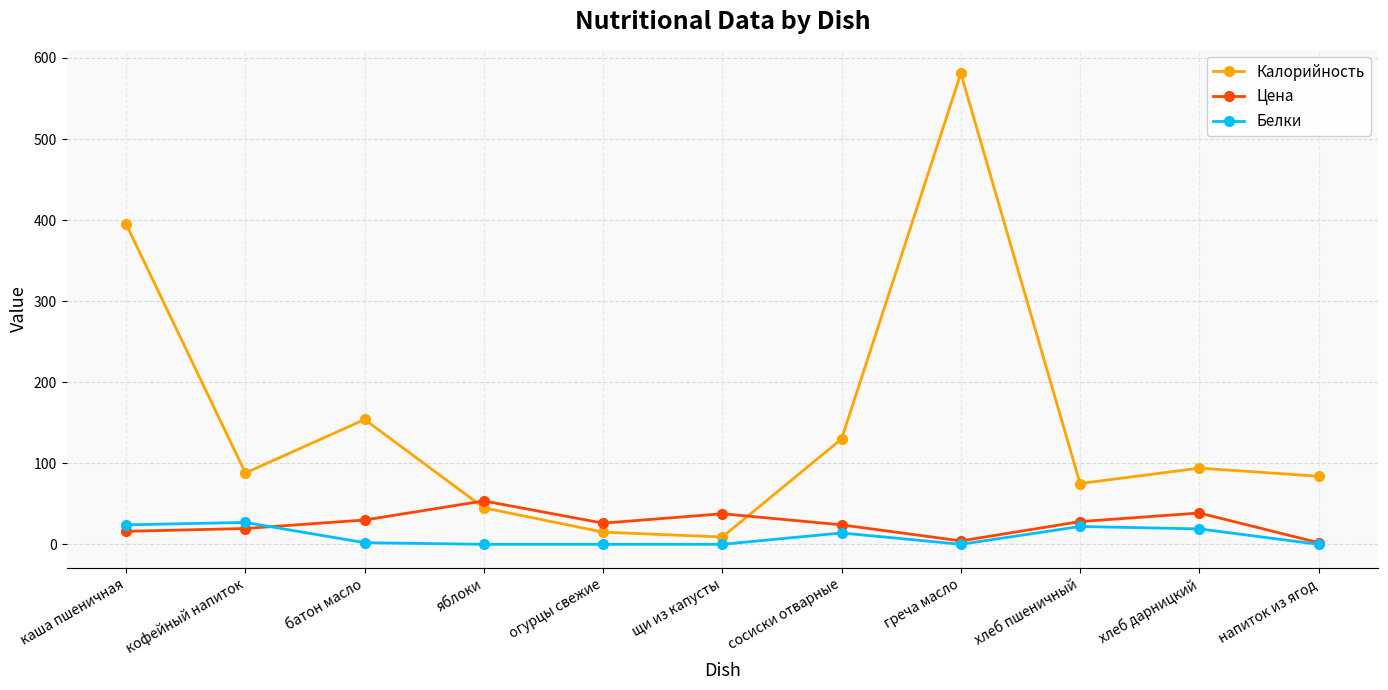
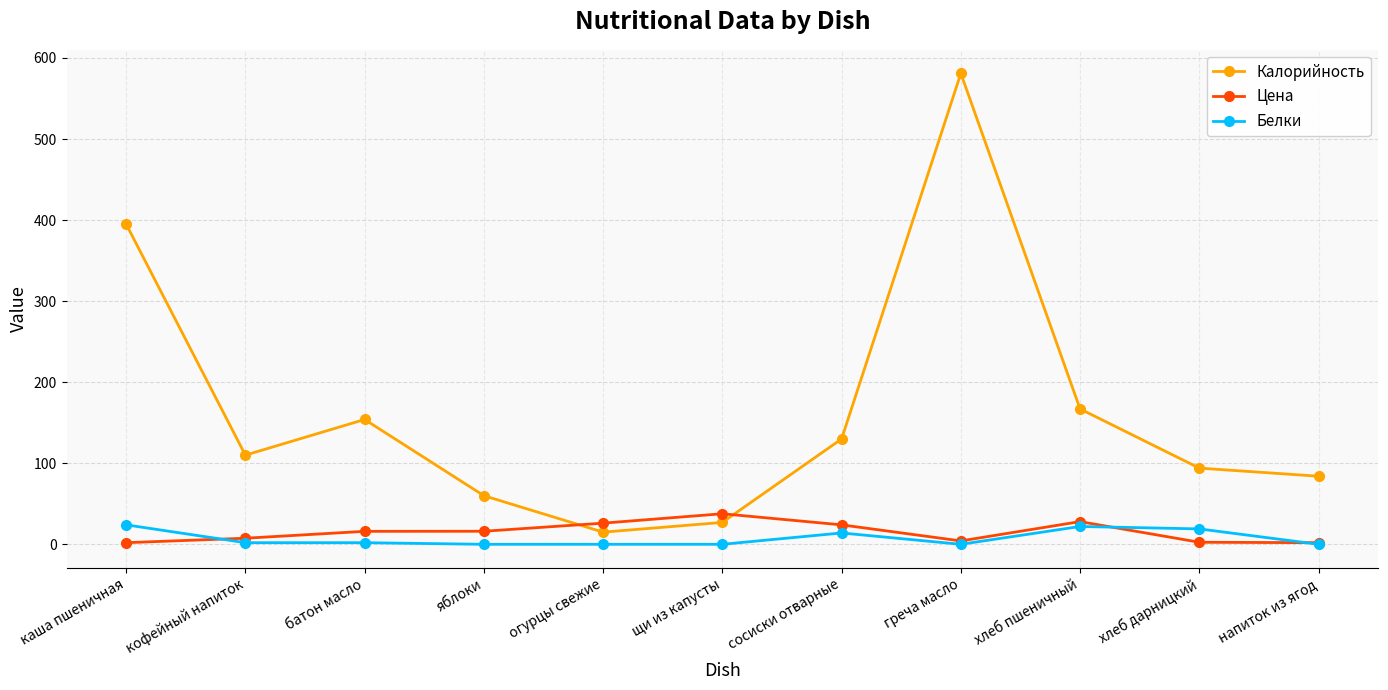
Цена, каша пшеничная: 20 -> 0
Калорийность, кофейный напиток: 90 -> 110
Цена, кофейный напиток: 20 -> 10
Белки, кофейный напиток: 30 -> 0
Цена, батон масло: 30 -> 20
Калорийность, яблоки: 50 -> 60
Цена, яблоки: 50 -> 20
Калорийность, щи из капусты: 10 -> 30
Калорийность, хлеб пшеничный: 80 -> 170
Цена, хлеб дарницкий: 40 -> 0
